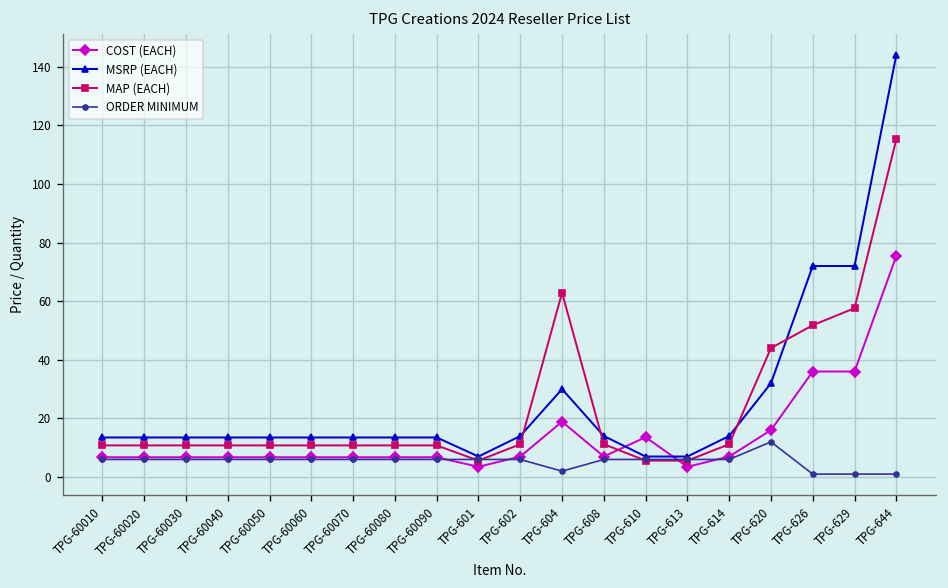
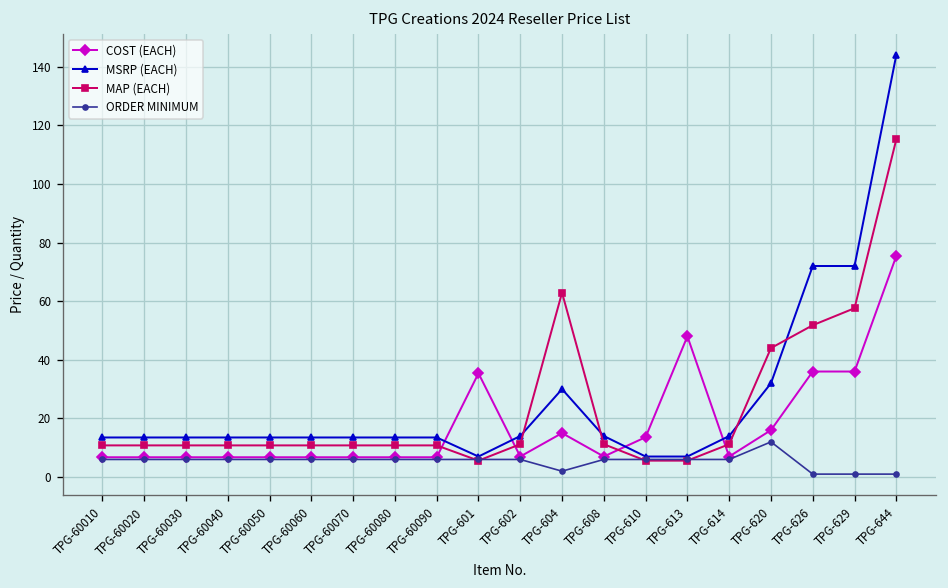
COST (EACH), TPG-601: 4 -> 35
COST (EACH), TPG-604: 19 -> 15
COST (EACH), TPG-613: 4 -> 48
